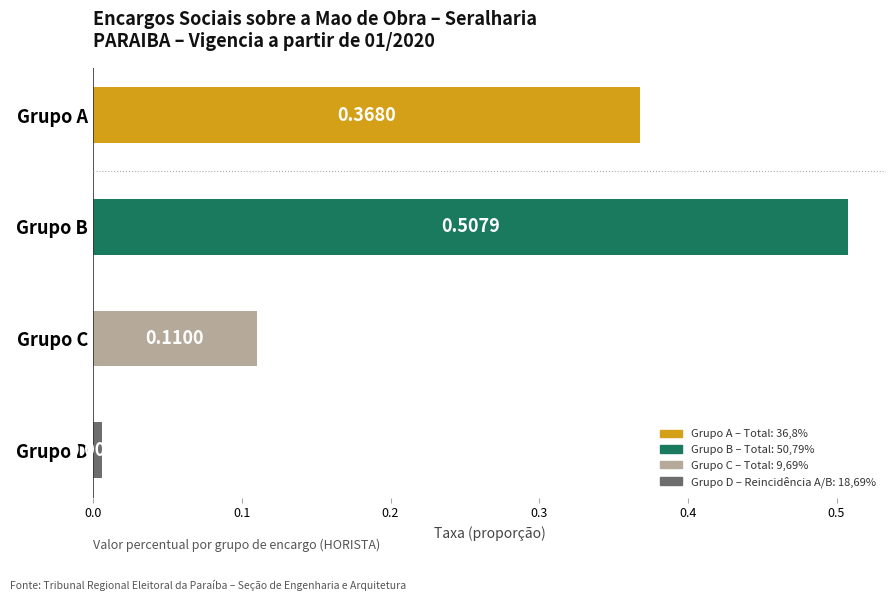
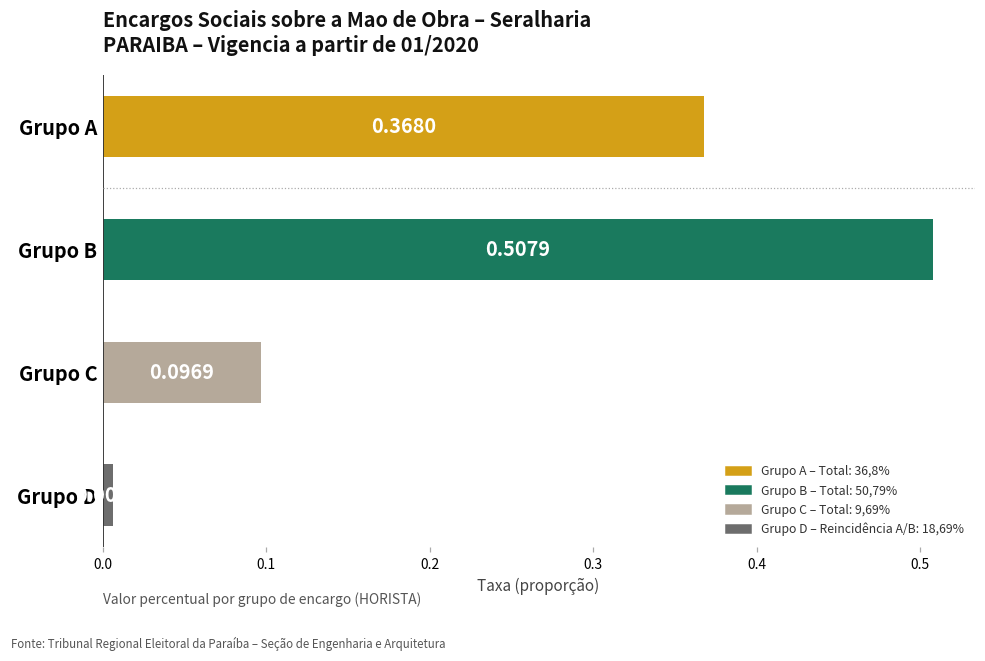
Grupo C: 0.1100 -> 0.0969
